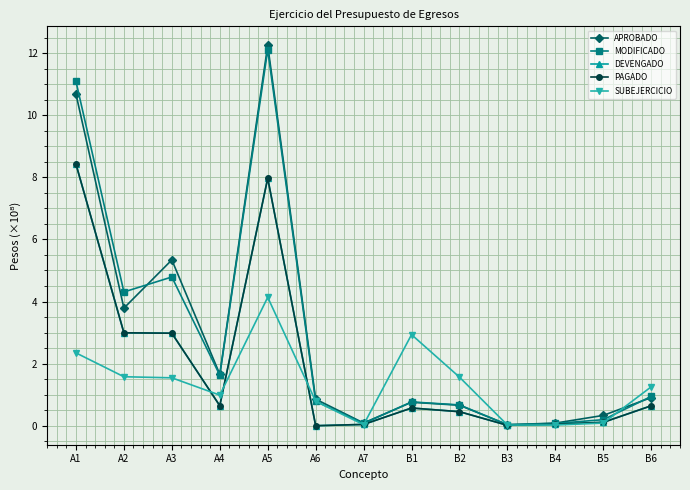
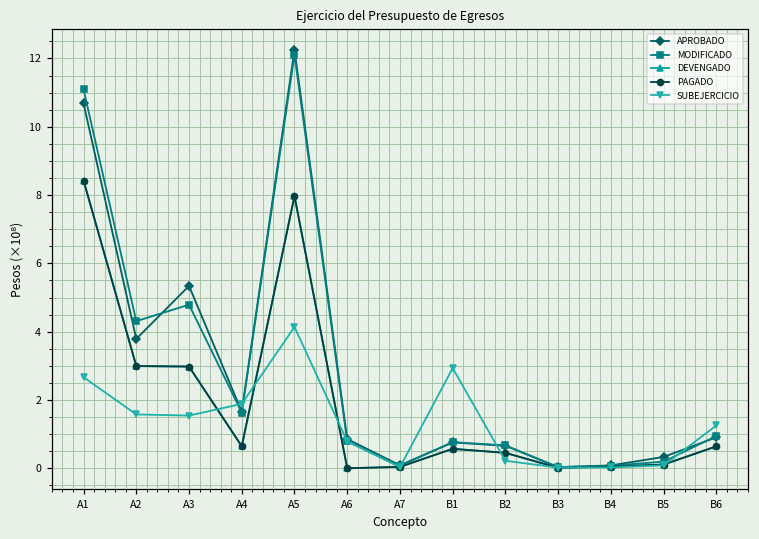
SUBEJERCICIO, A1: 2.3 -> 2.7
SUBEJERCICIO, A4: 1.0 -> 1.9
SUBEJERCICIO, B2: 1.6 -> 0.2
